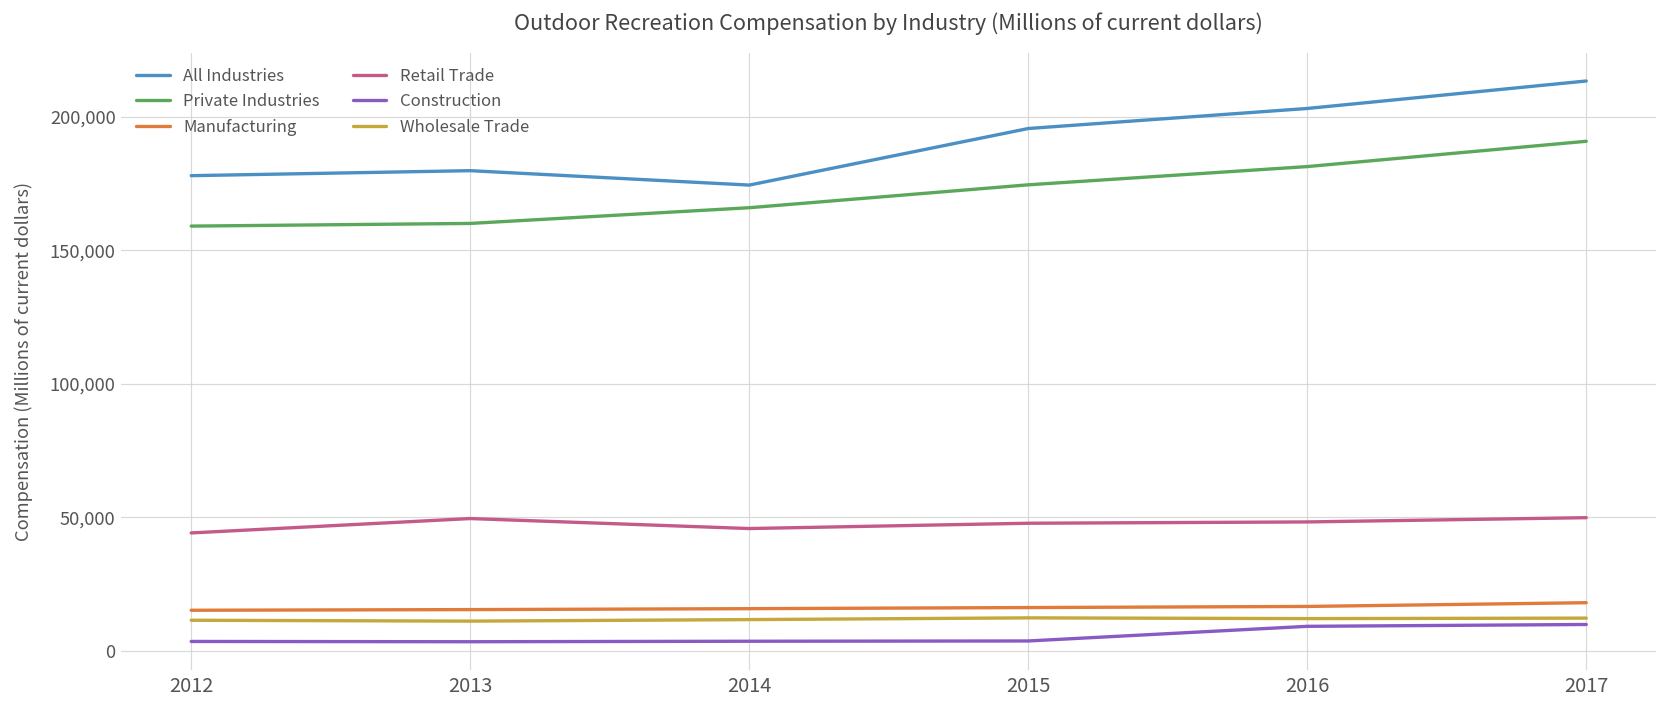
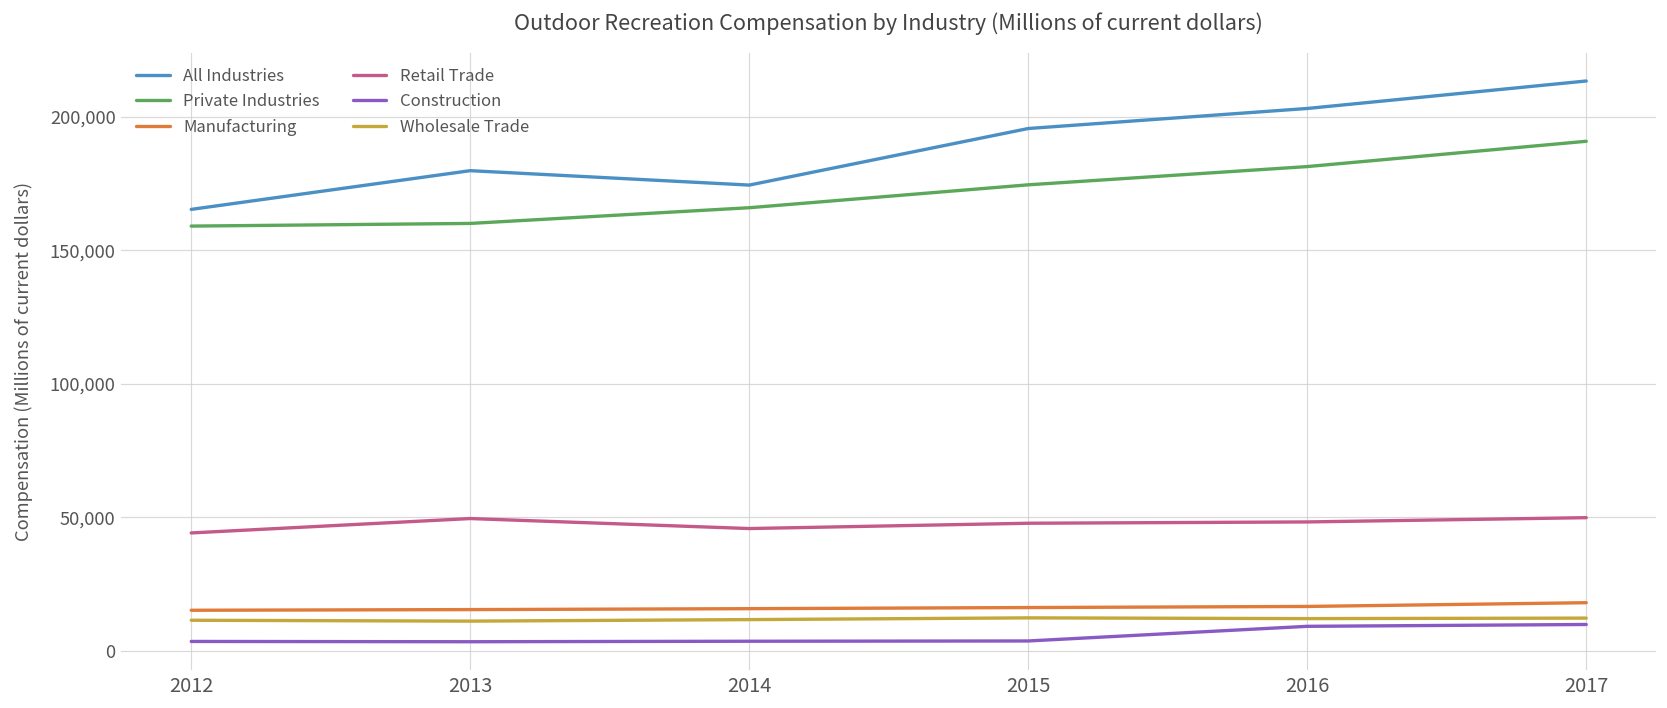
All Industries, 2012: 178,000 -> 165,000
